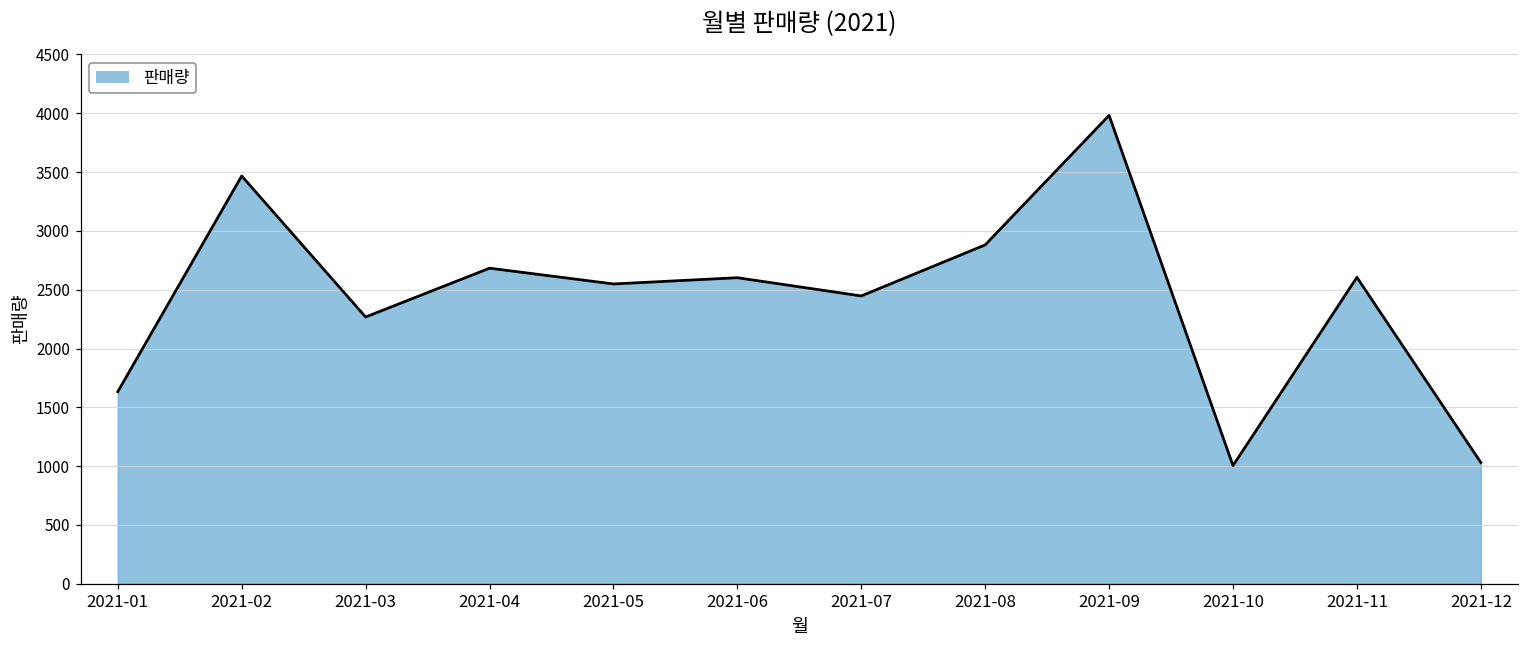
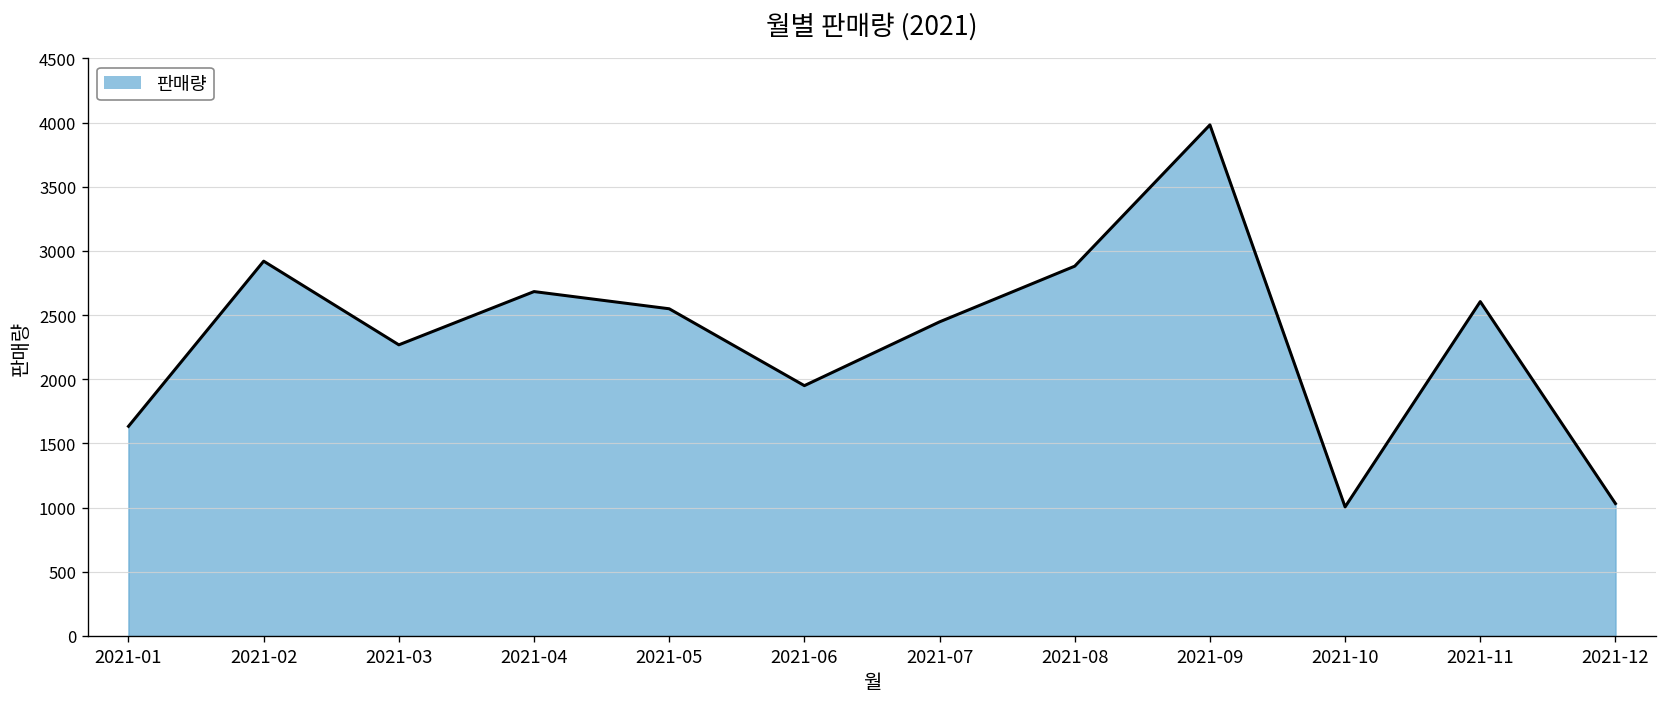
2021-02: 3470 -> 2920
2021-06: 2600 -> 1950
